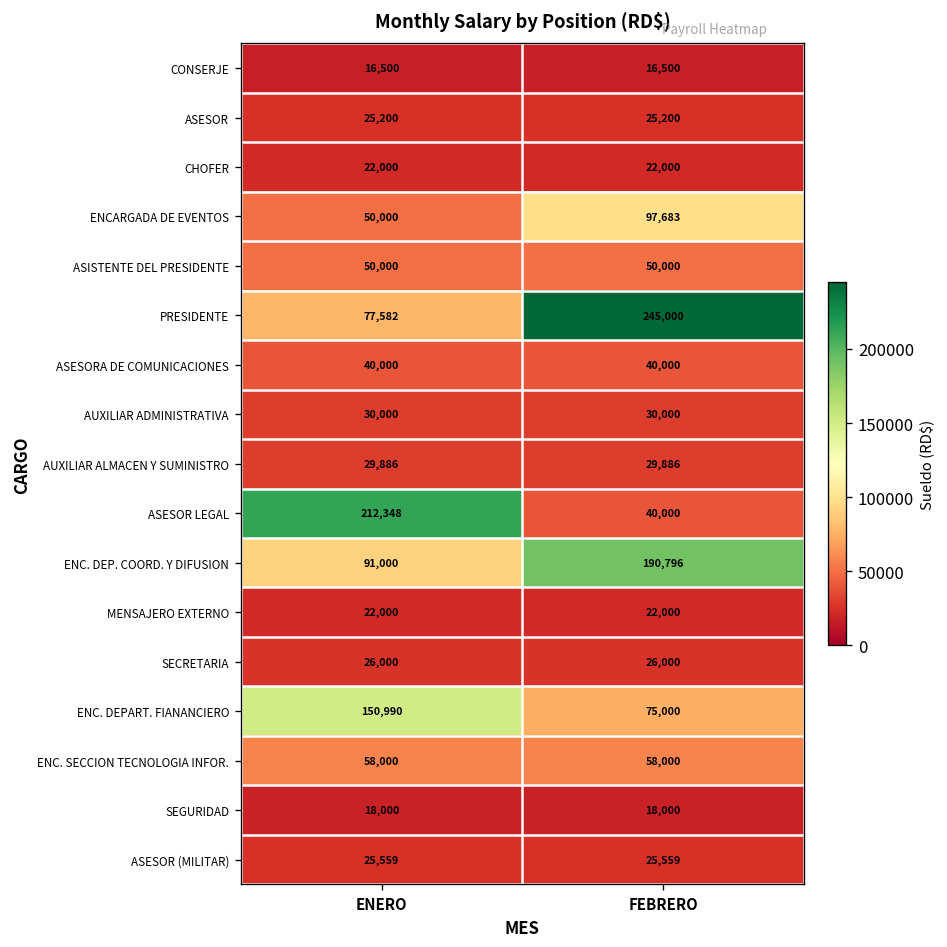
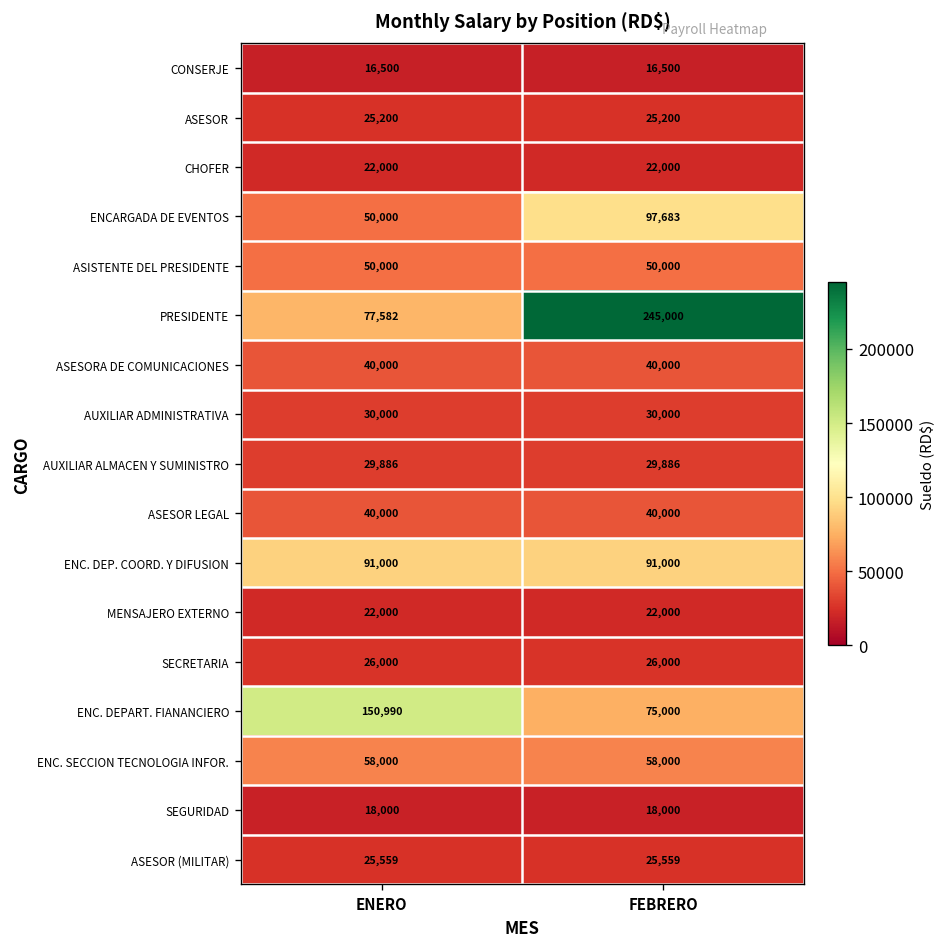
ASESOR LEGAL, ENERO: 212,348 -> 40,000
ENC. DEP. COORD. Y DIFUSION, FEBRERO: 190,796 -> 91,000
